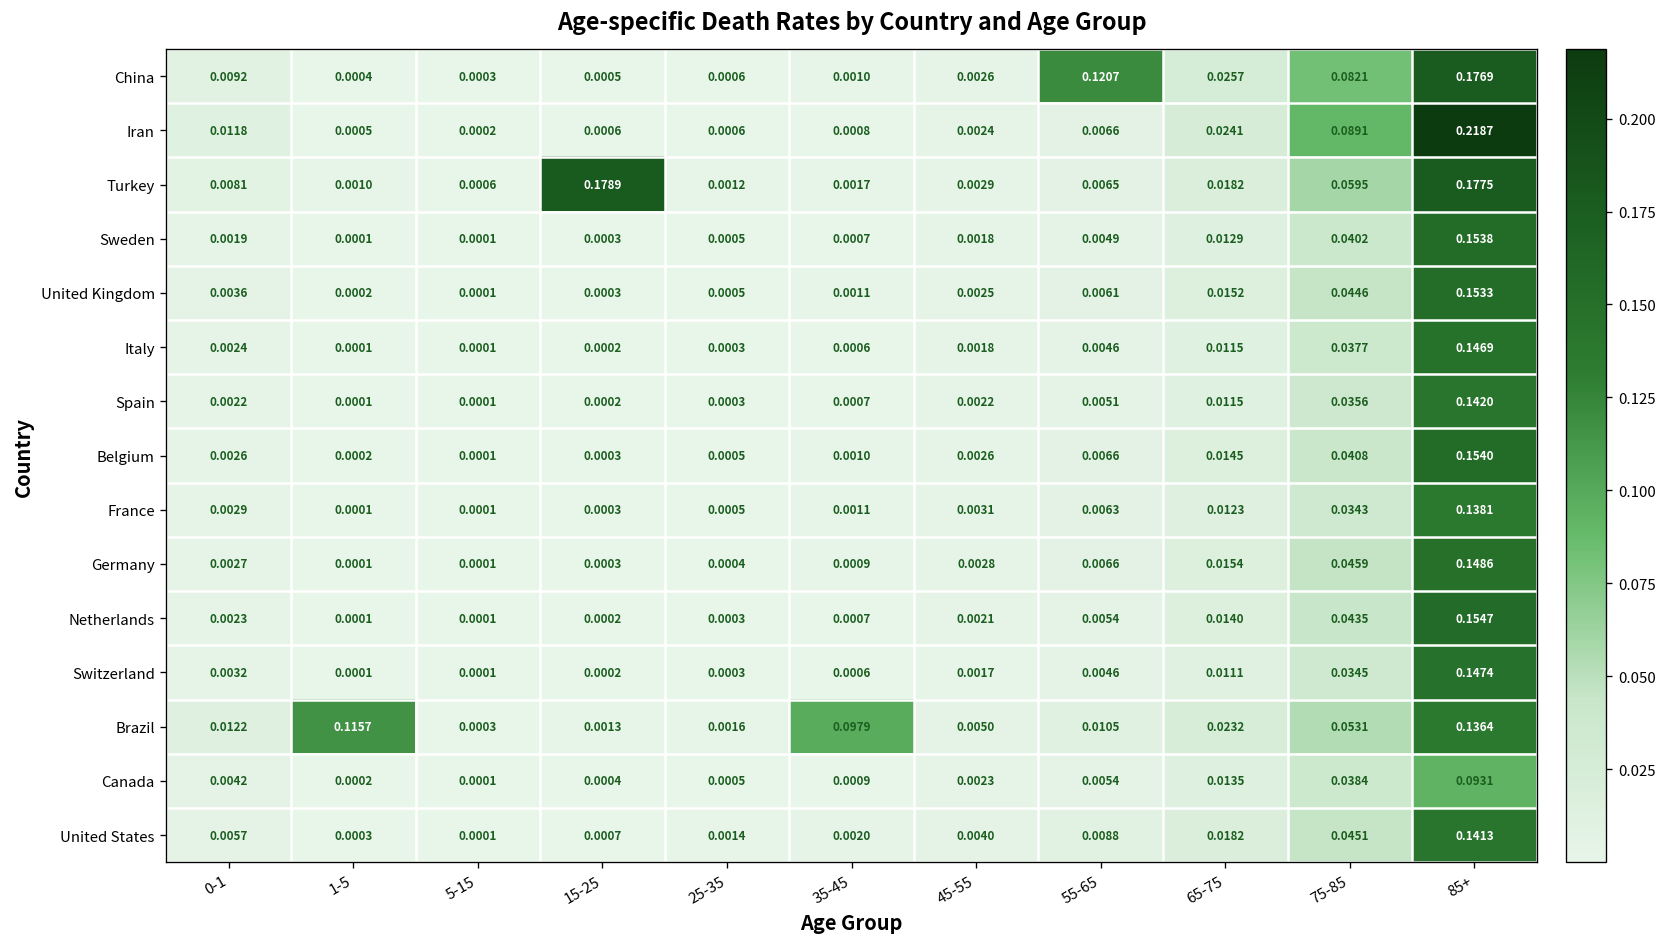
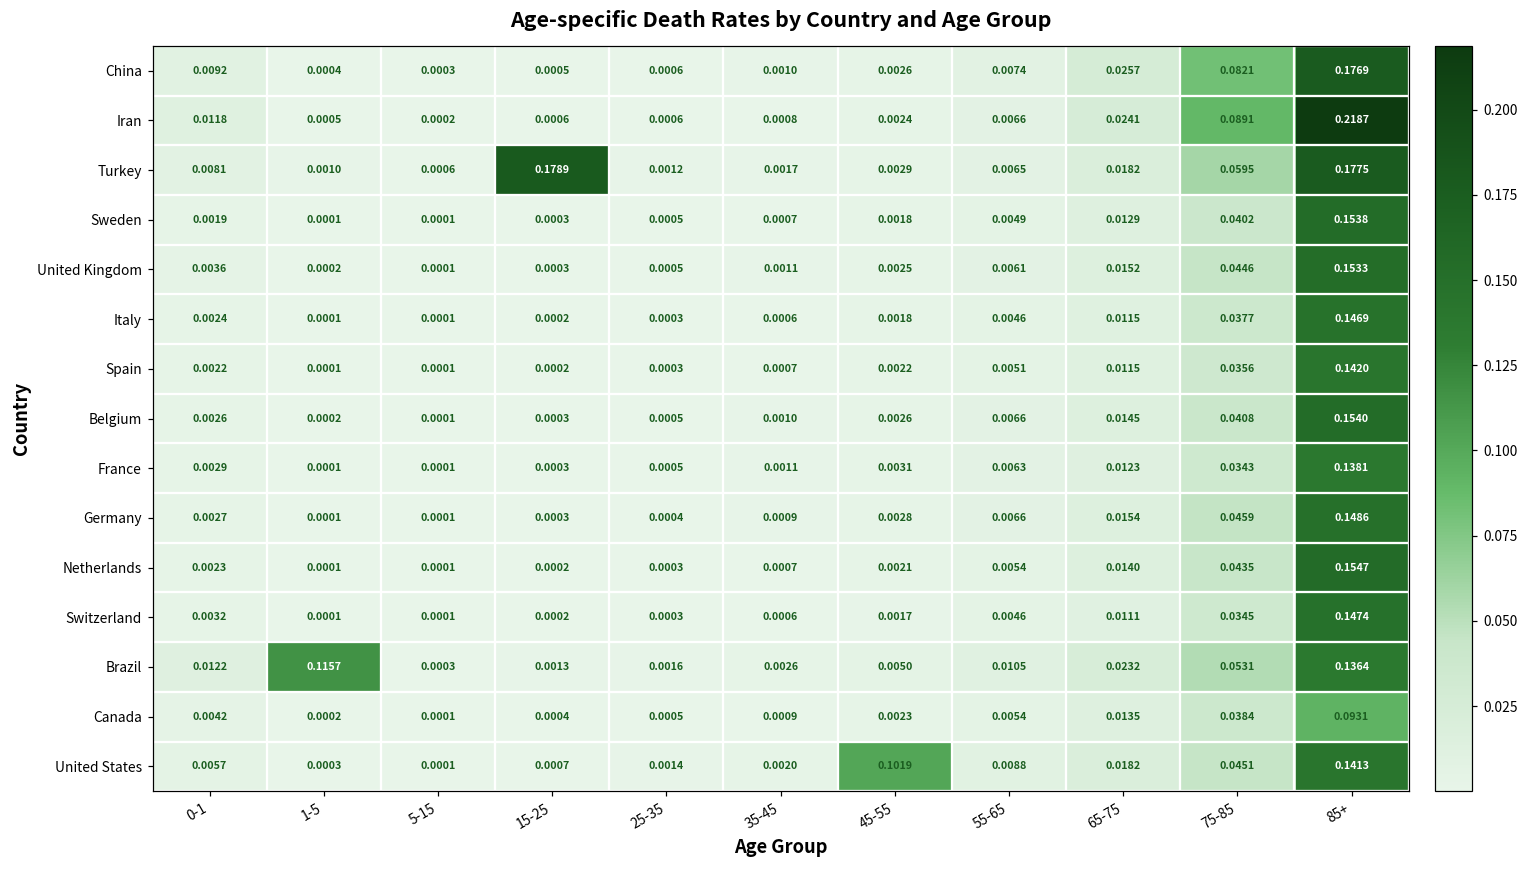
China, 55-65: 0.1207 -> 0.0074
Brazil, 35-45: 0.0979 -> 0.0026
United States, 45-55: 0.0040 -> 0.1019
